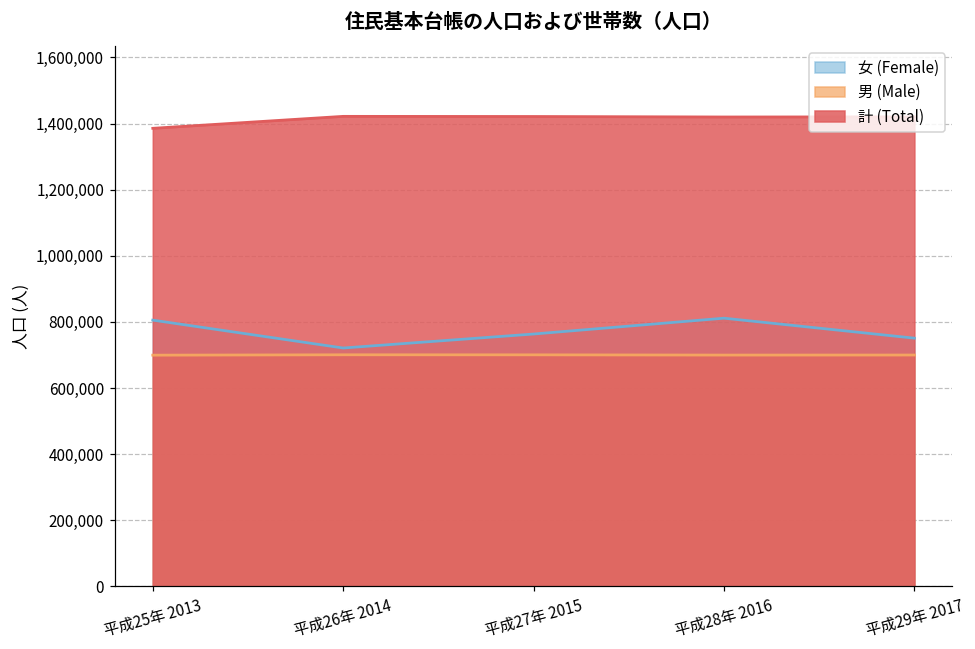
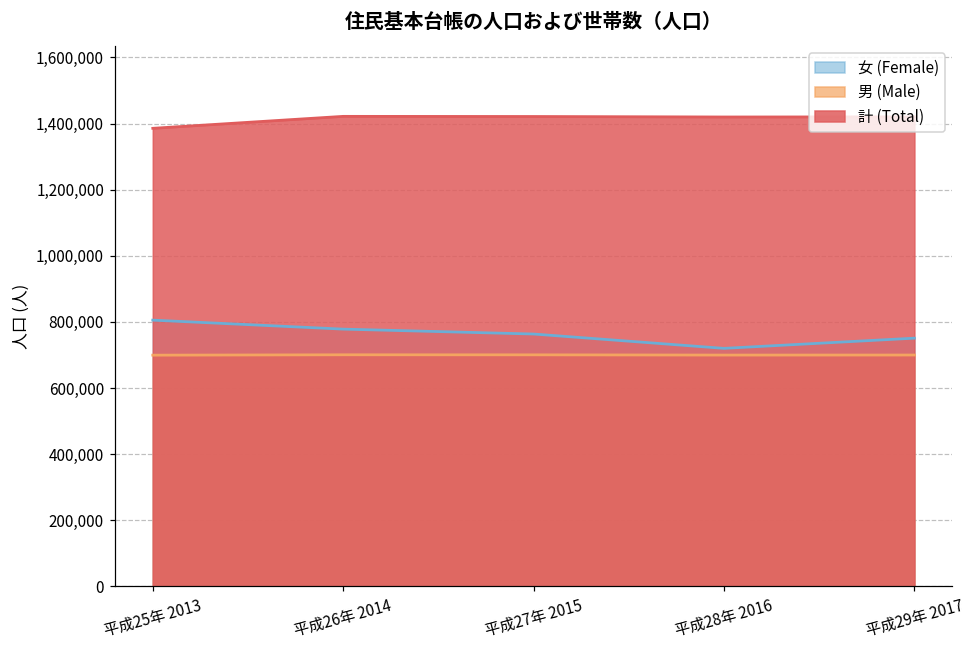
女 (Female), 平成26年 2014: 720,000 -> 780,000
女 (Female), 平成28年 2016: 810,000 -> 720,000
